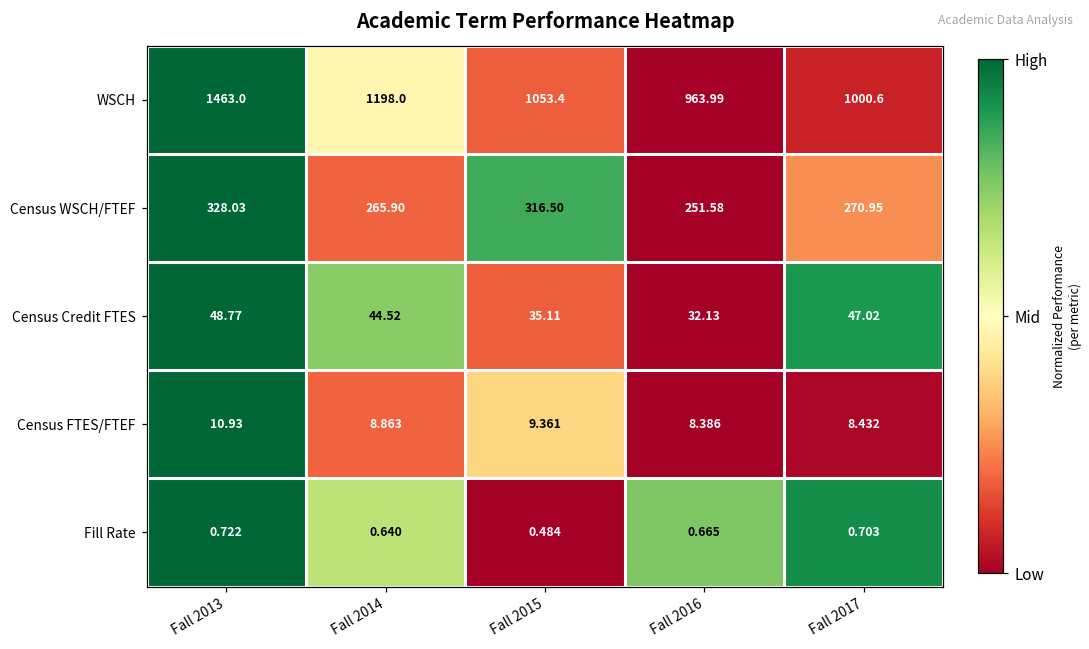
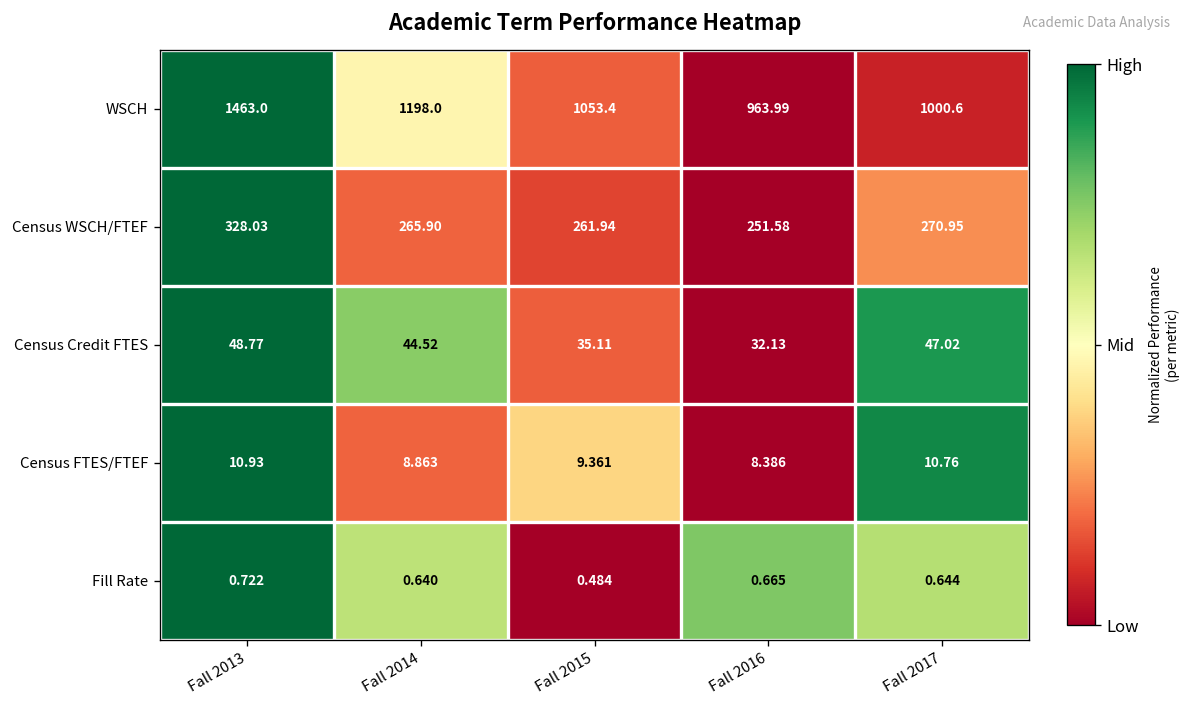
Census WSCH/FTEF, Fall 2015: 316.50 -> 261.94
Census FTES/FTEF, Fall 2017: 8.432 -> 10.76
Fill Rate, Fall 2017: 0.703 -> 0.644
